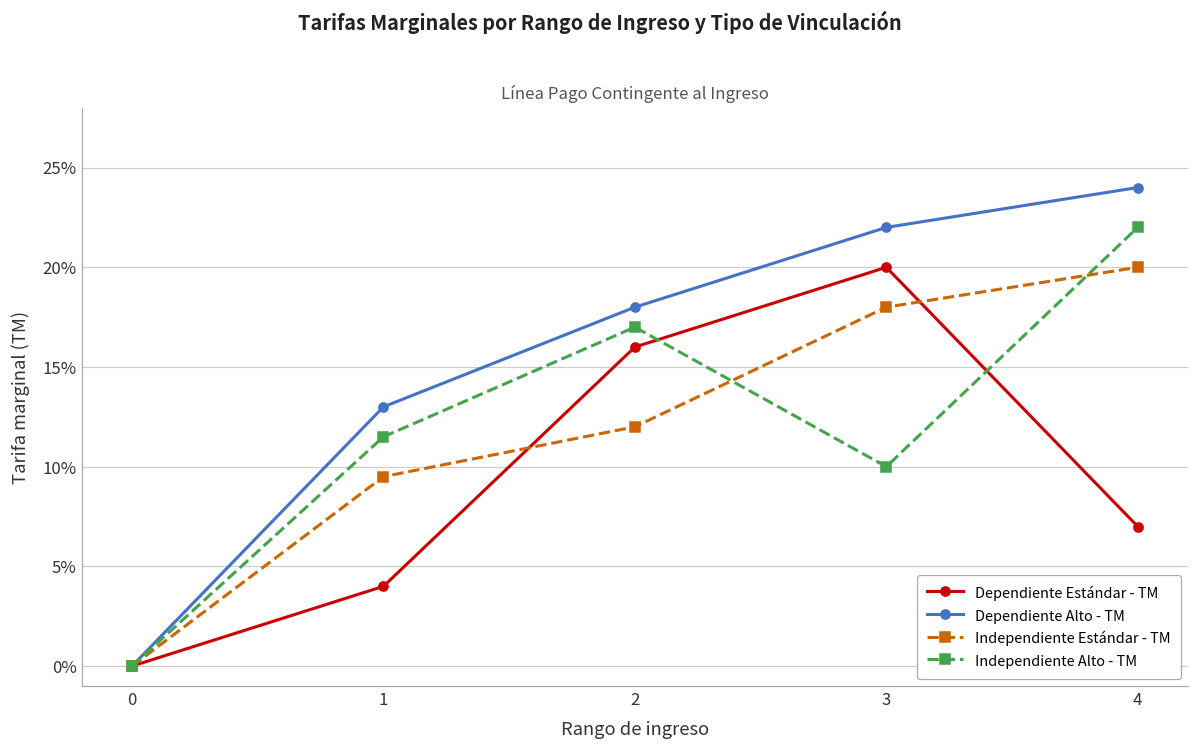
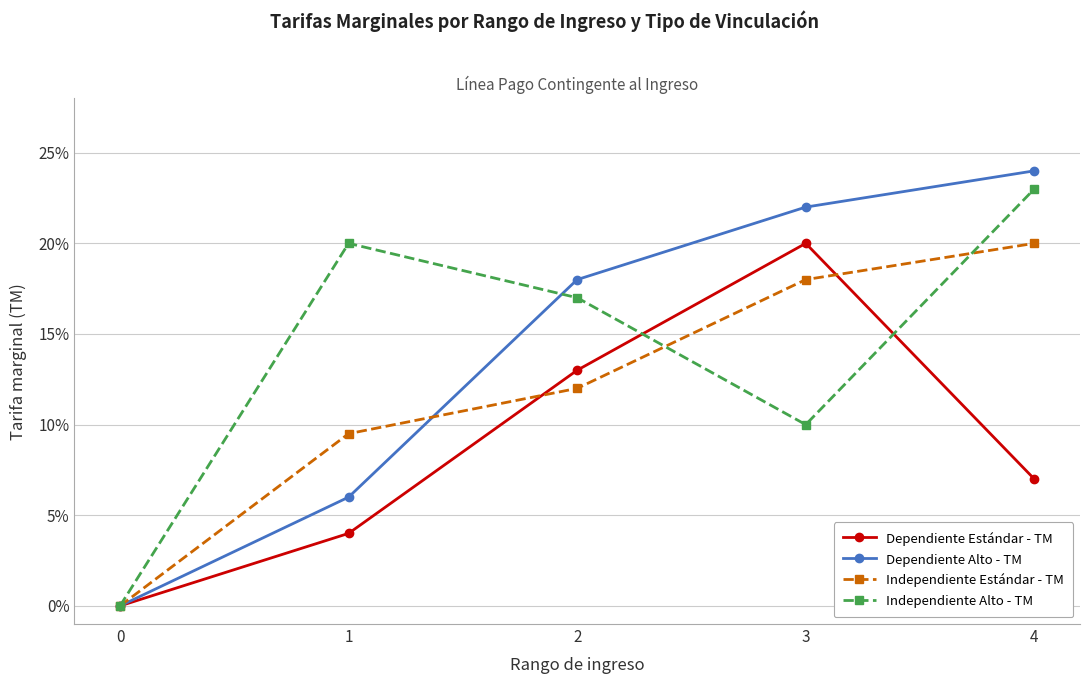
Dependiente Alto - TM, 1: 13.0% -> 6.0%
Independiente Alto - TM, 1: 11.5% -> 20.0%
Dependiente Estándar - TM, 2: 16.0% -> 13.0%
Independiente Alto - TM, 4: 22.0% -> 23.0%
